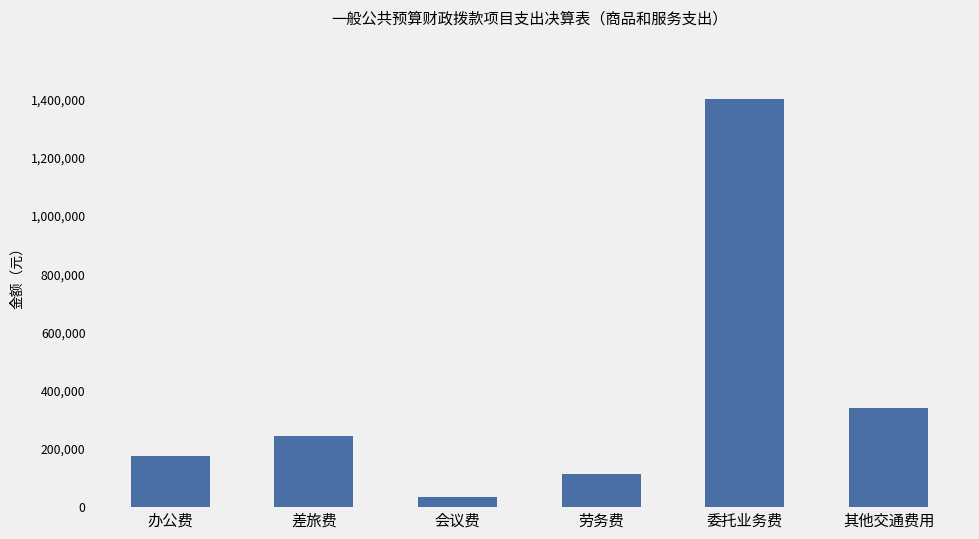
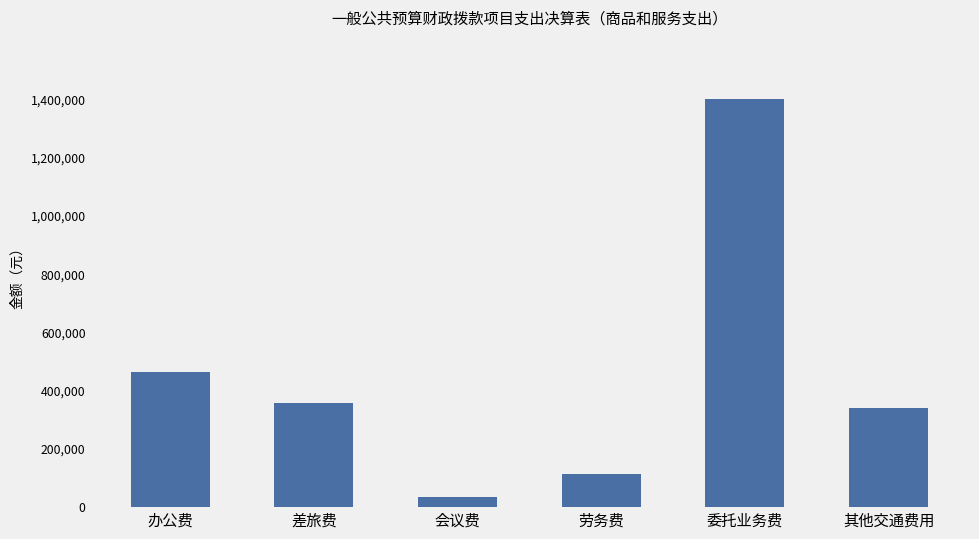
办公费: 180,000 -> 470,000
差旅费: 240,000 -> 360,000
